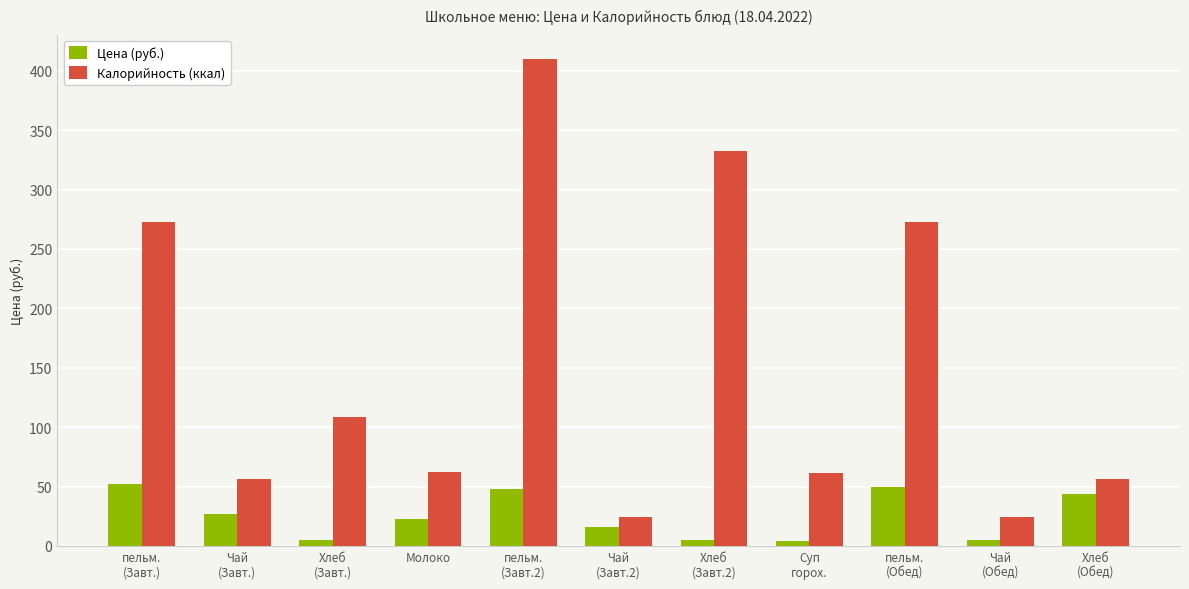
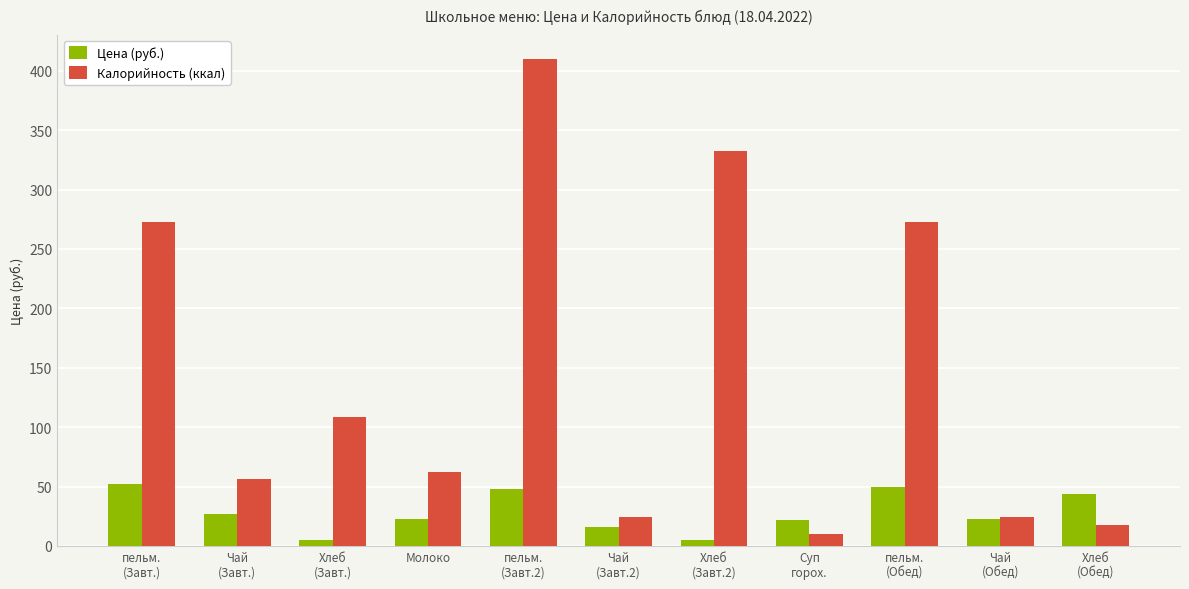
Цена (руб.), Суп горох.: 4 -> 22
Калорийность (ккал), Суп горох.: 61 -> 10
Цена (руб.), Чай (Обед): 5 -> 23
Калорийность (ккал), Хлеб (Обед): 56 -> 18
